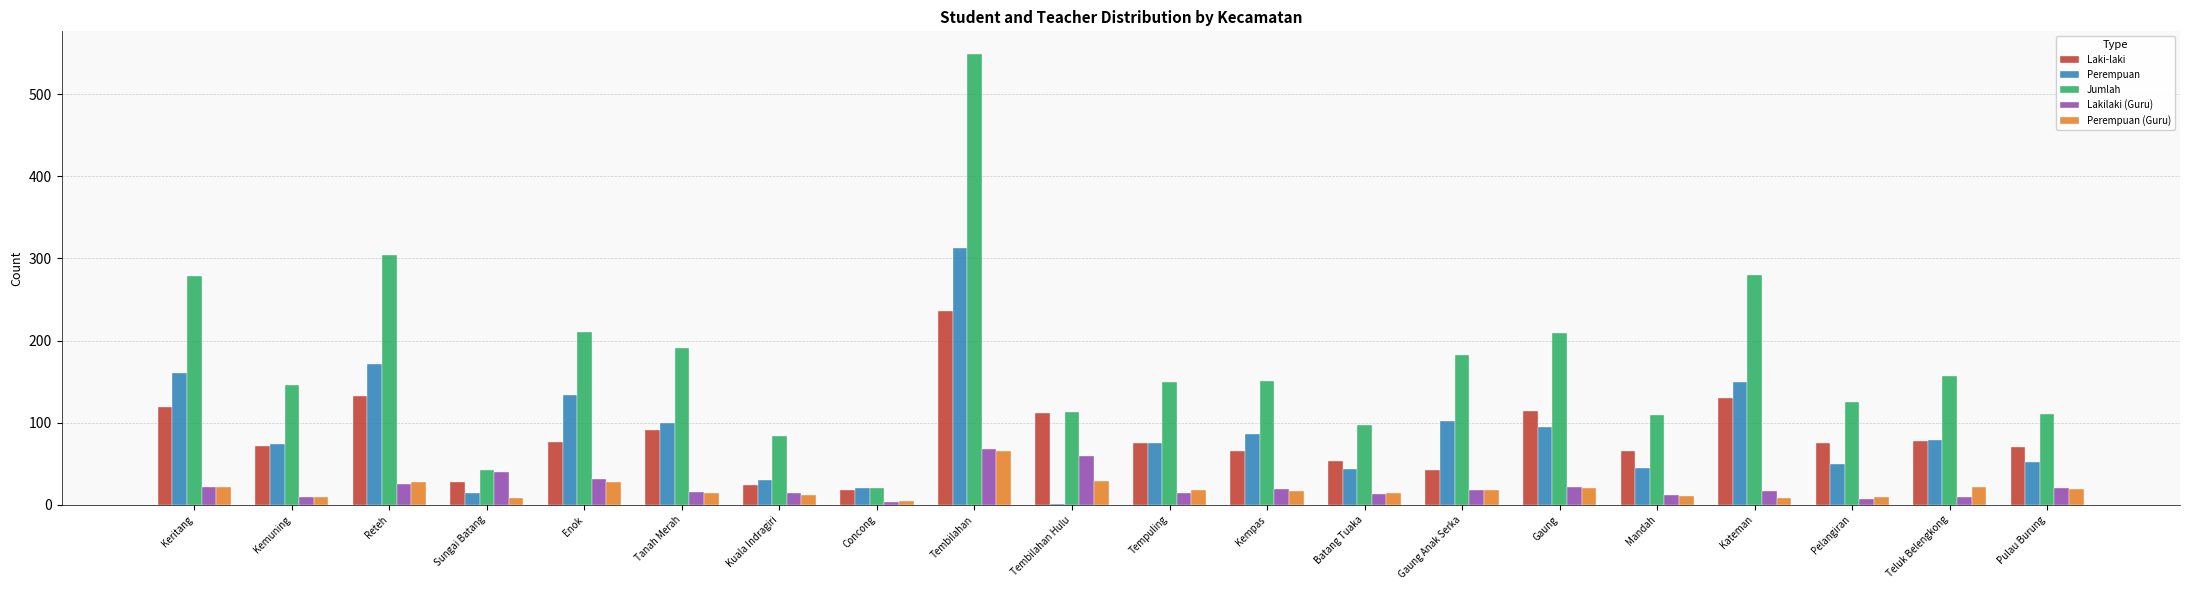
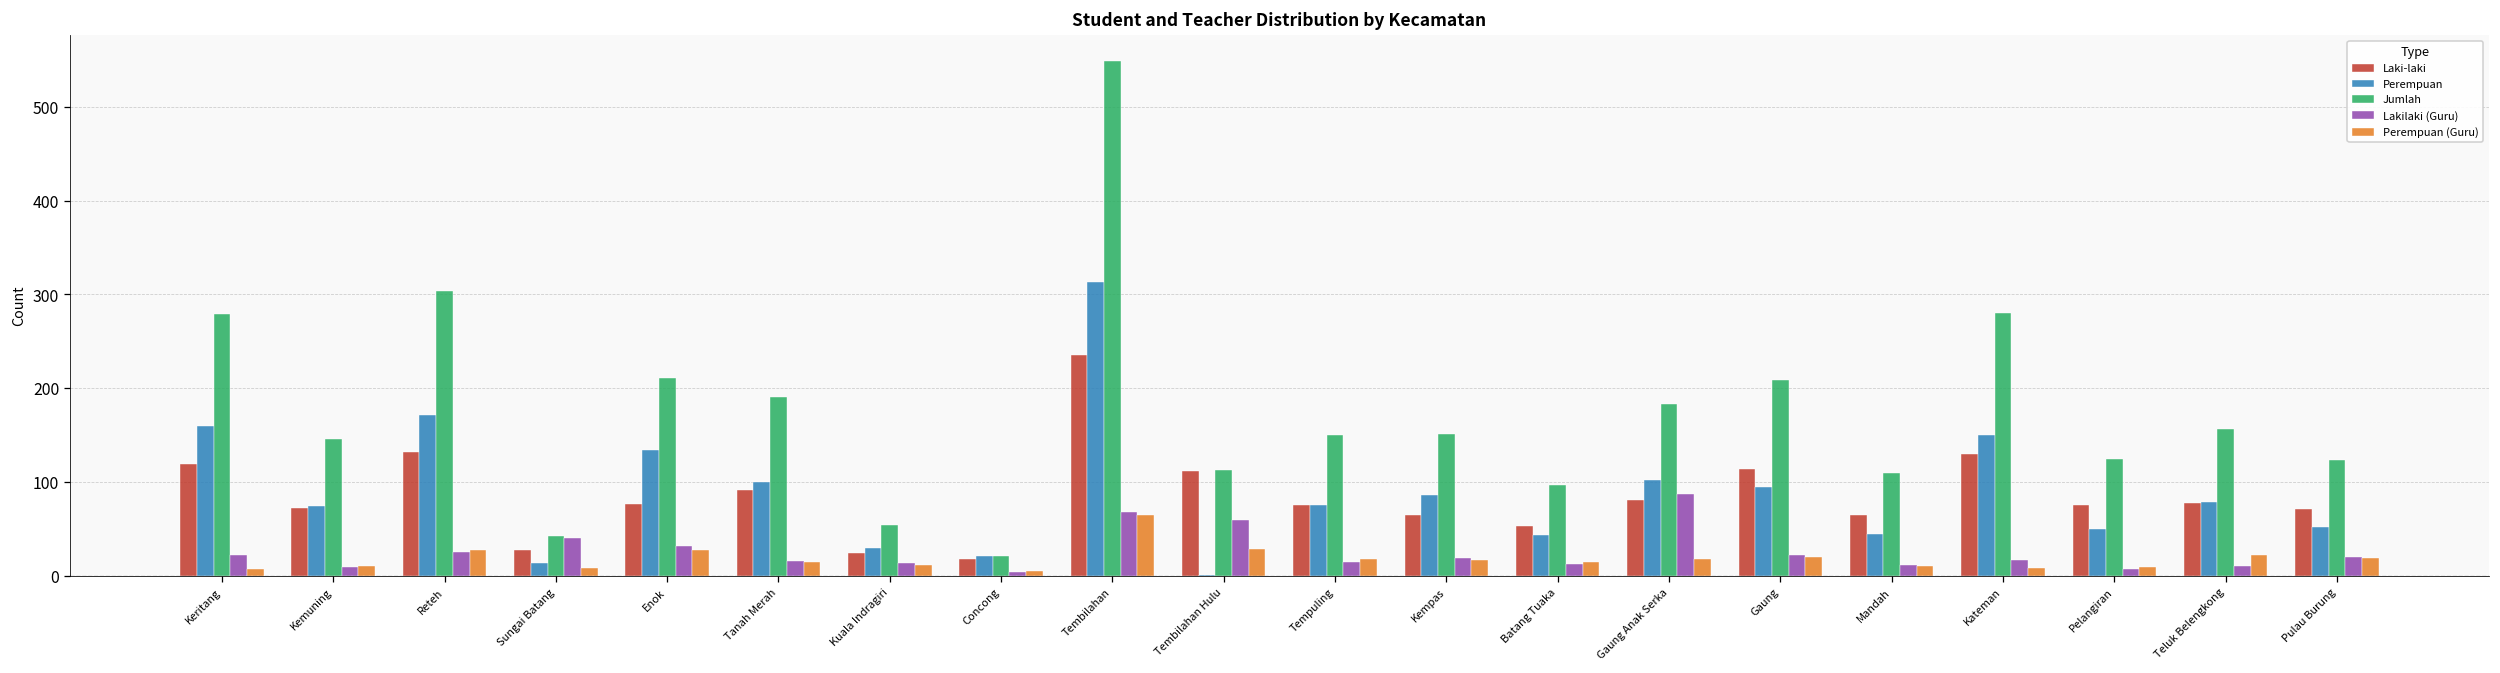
Perempuan (Guru), Keritang: 20 -> 10
Jumlah, Kuala Indragiri: 80 -> 50
Laki-laki, Gaung Anak Serka: 40 -> 80
Lakilaki (Guru), Gaung Anak Serka: 20 -> 90
Jumlah, Pulau Burung: 110 -> 120
